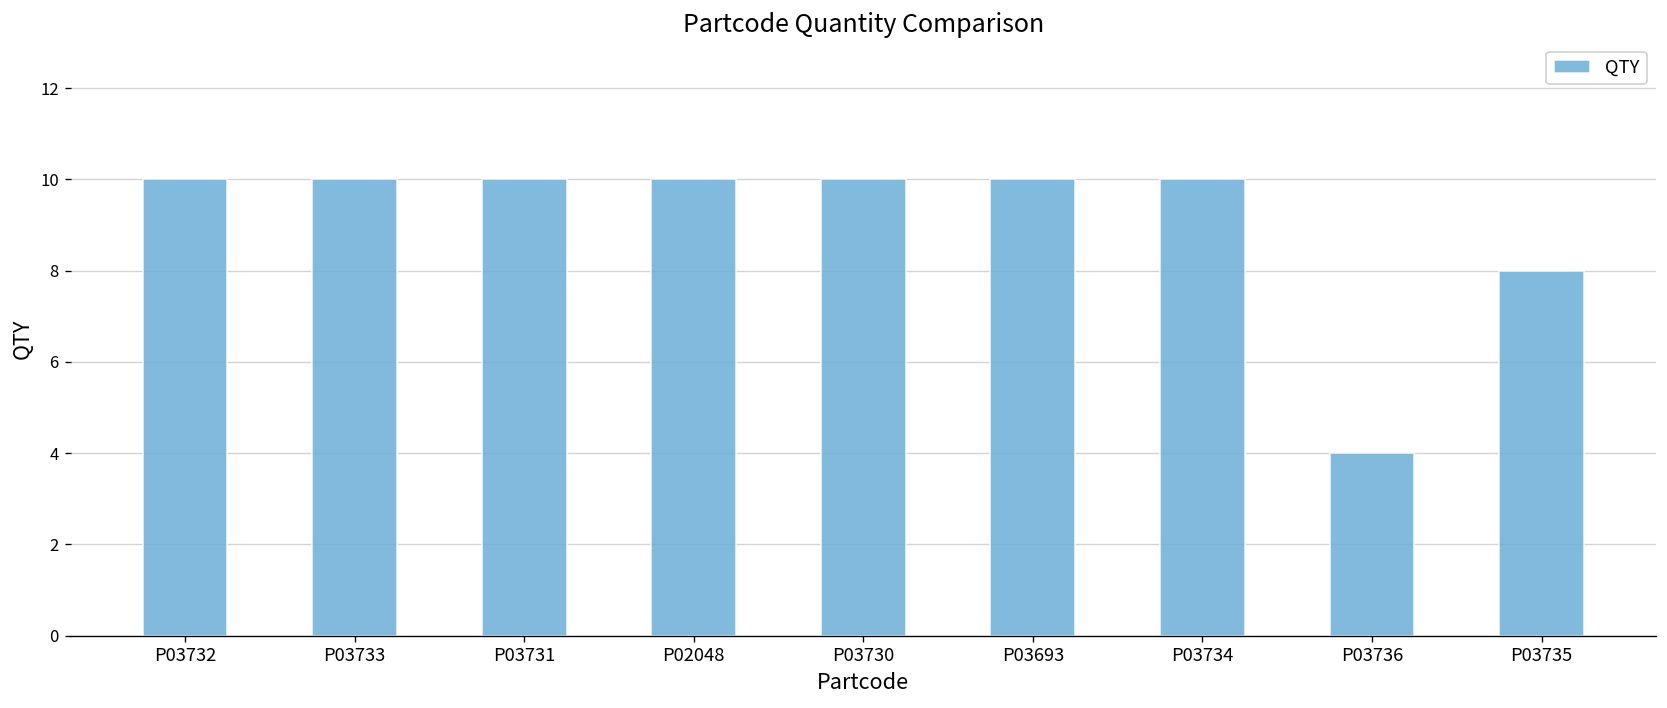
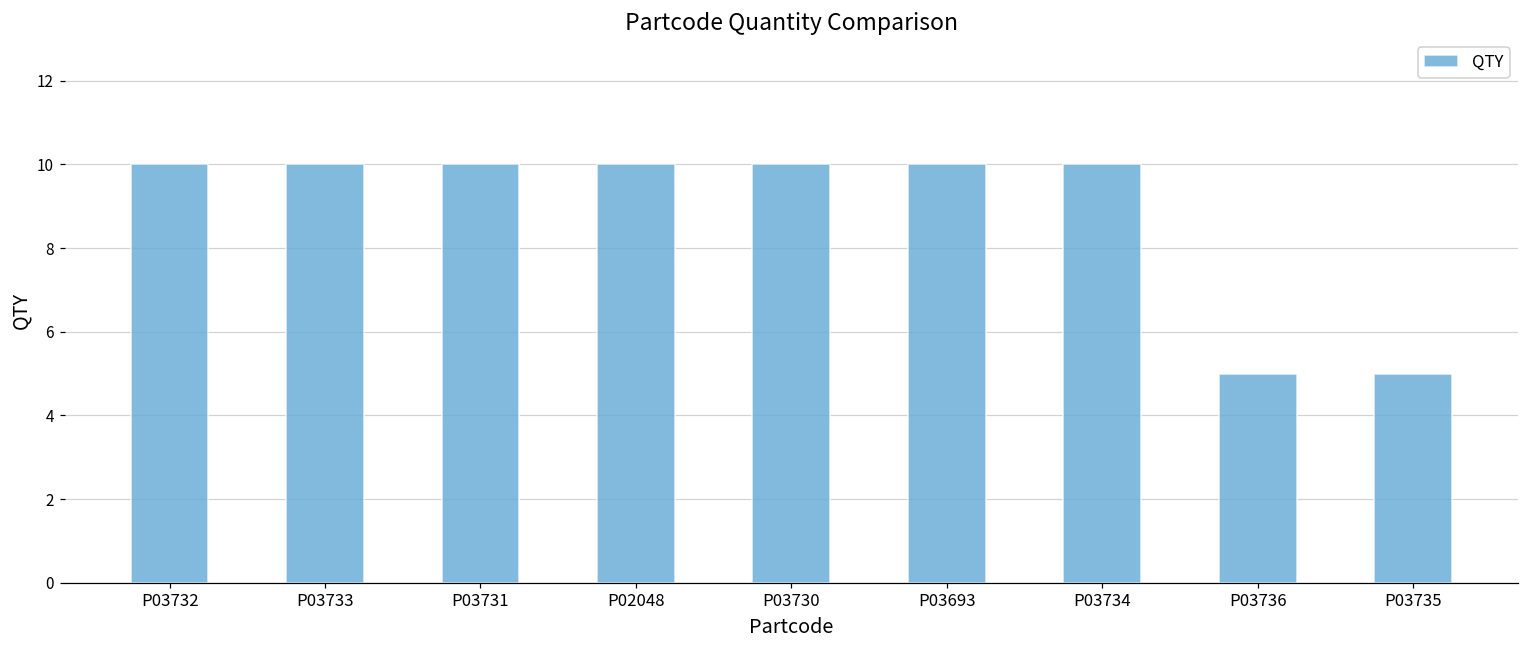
P03736: 4 -> 5
P03735: 8 -> 5
